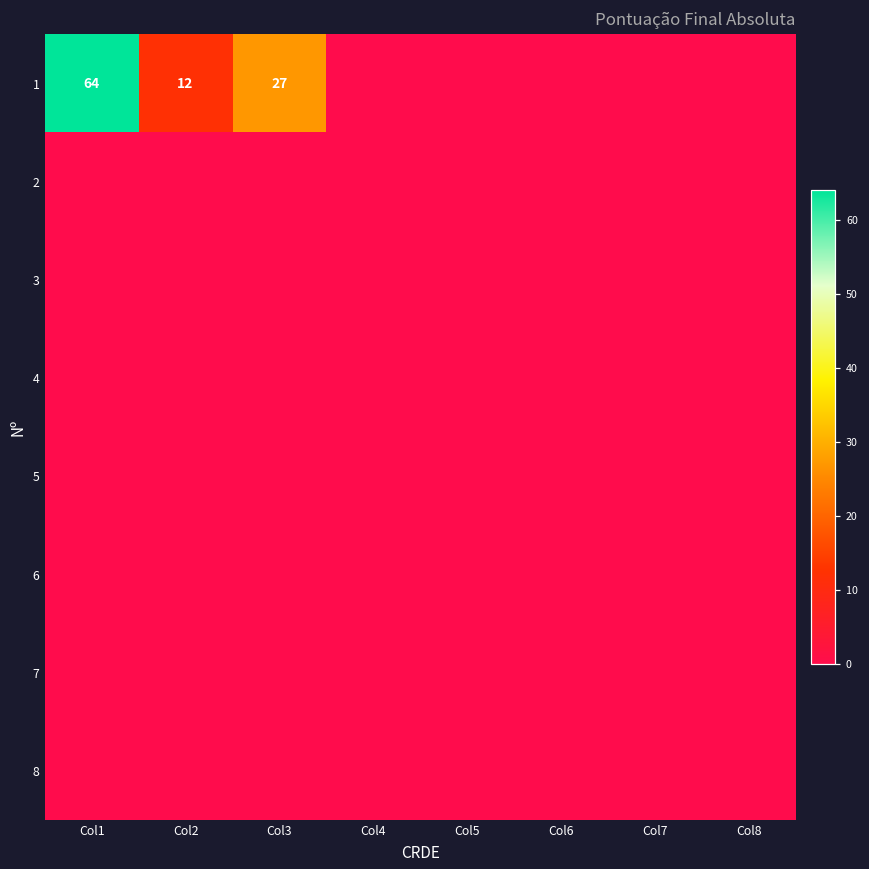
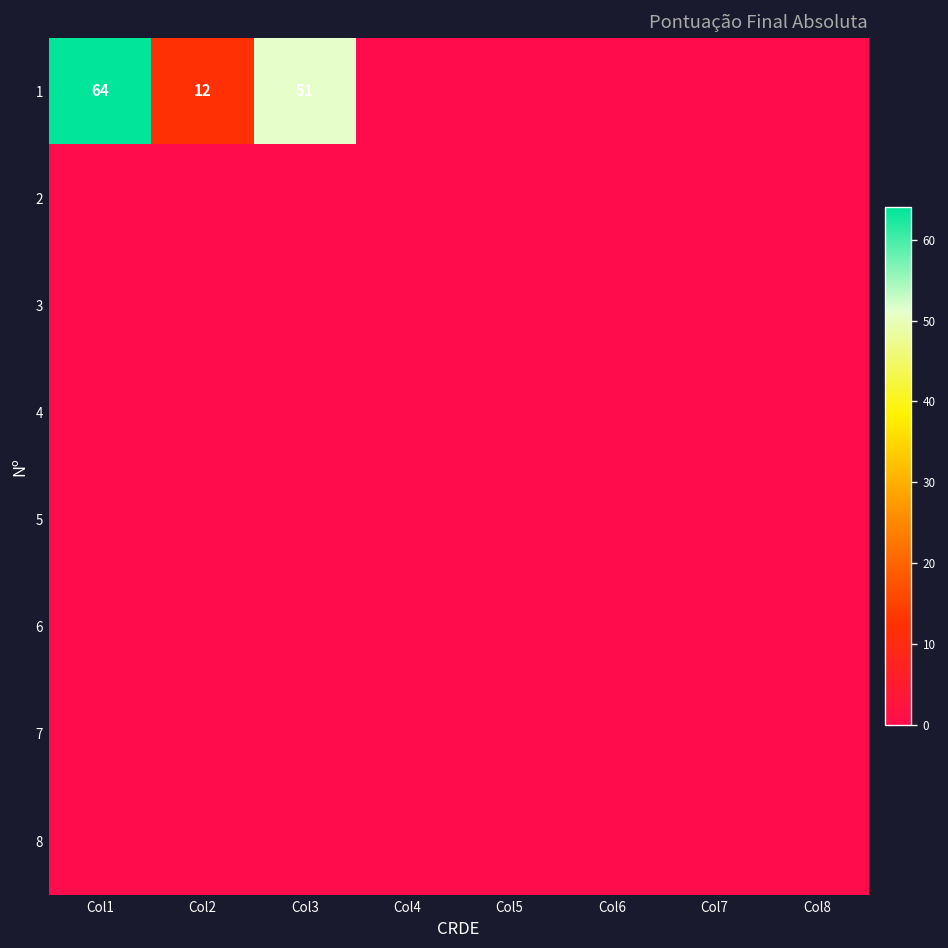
1, Col3: 27 -> 51
